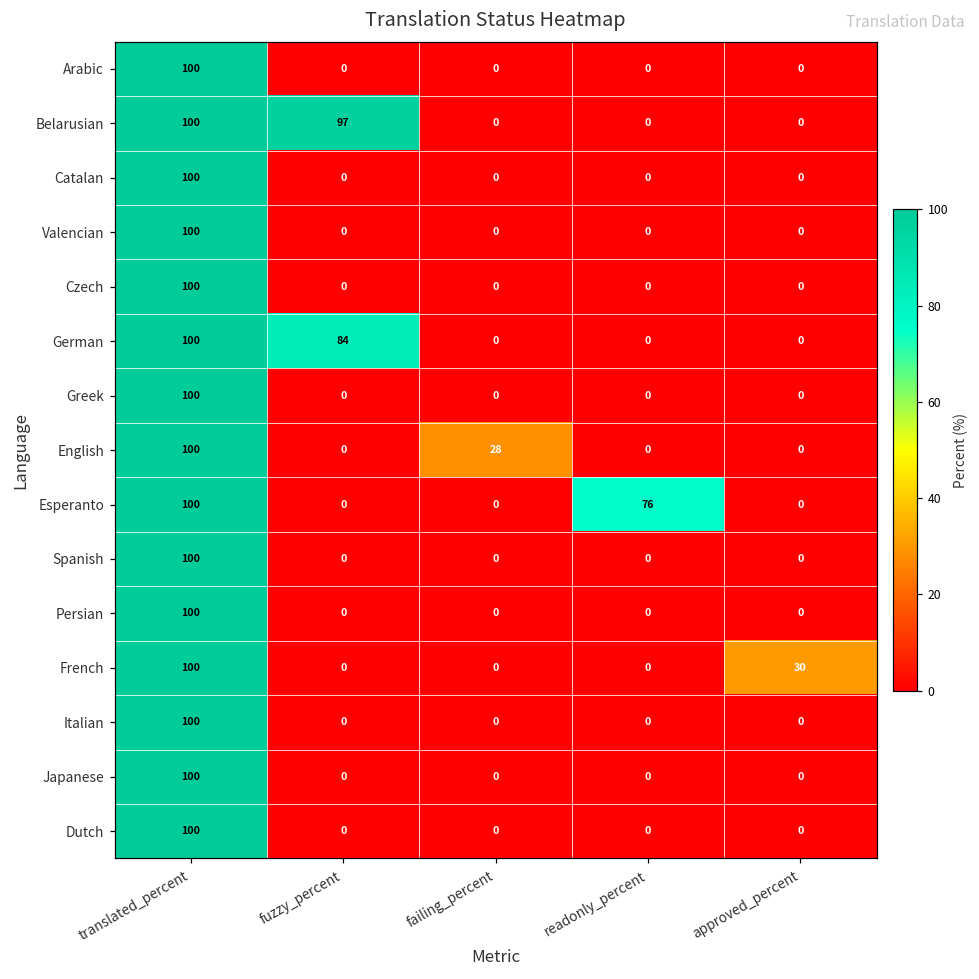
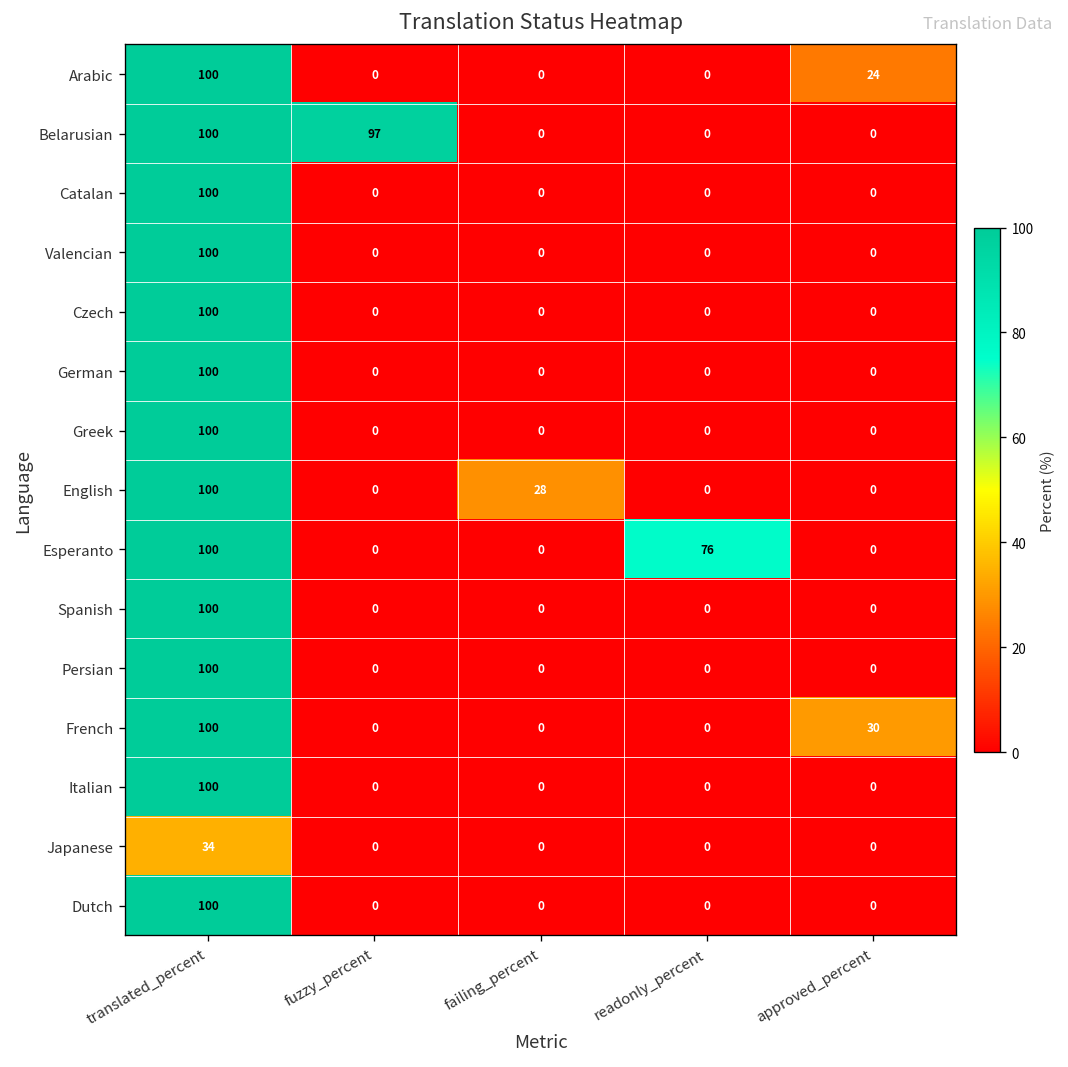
Arabic, approved_percent: 0 -> 24
German, fuzzy_percent: 84 -> 0
Japanese, translated_percent: 100 -> 34
